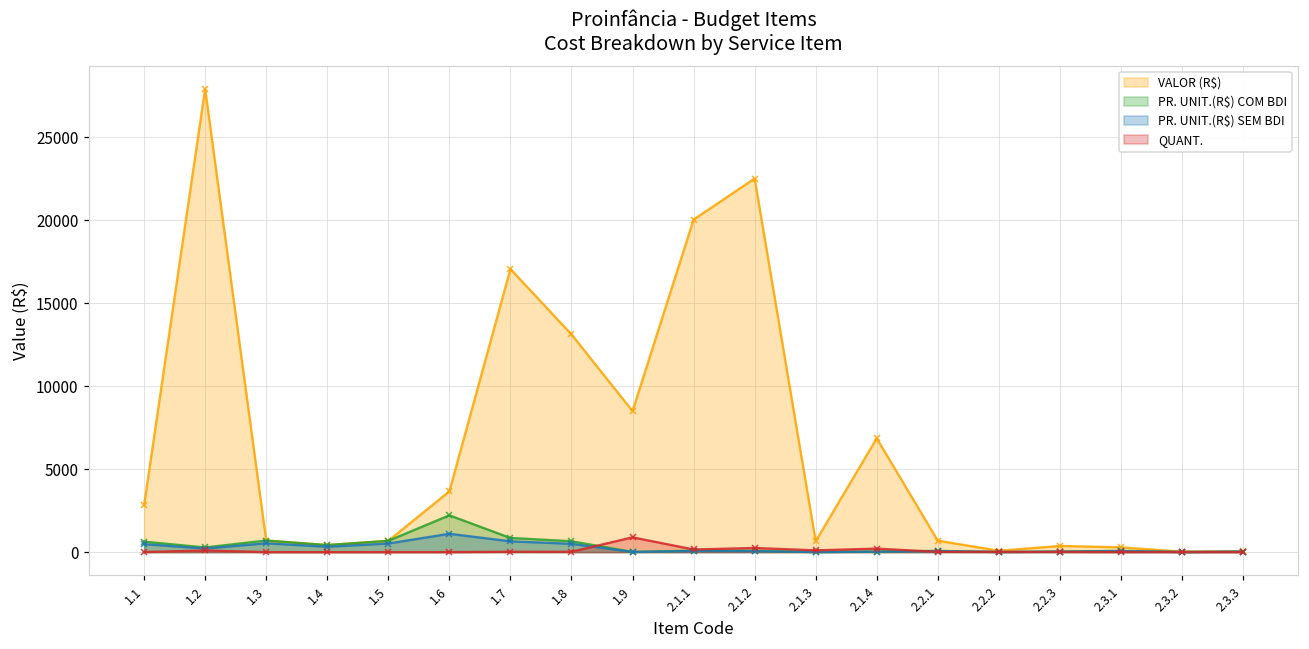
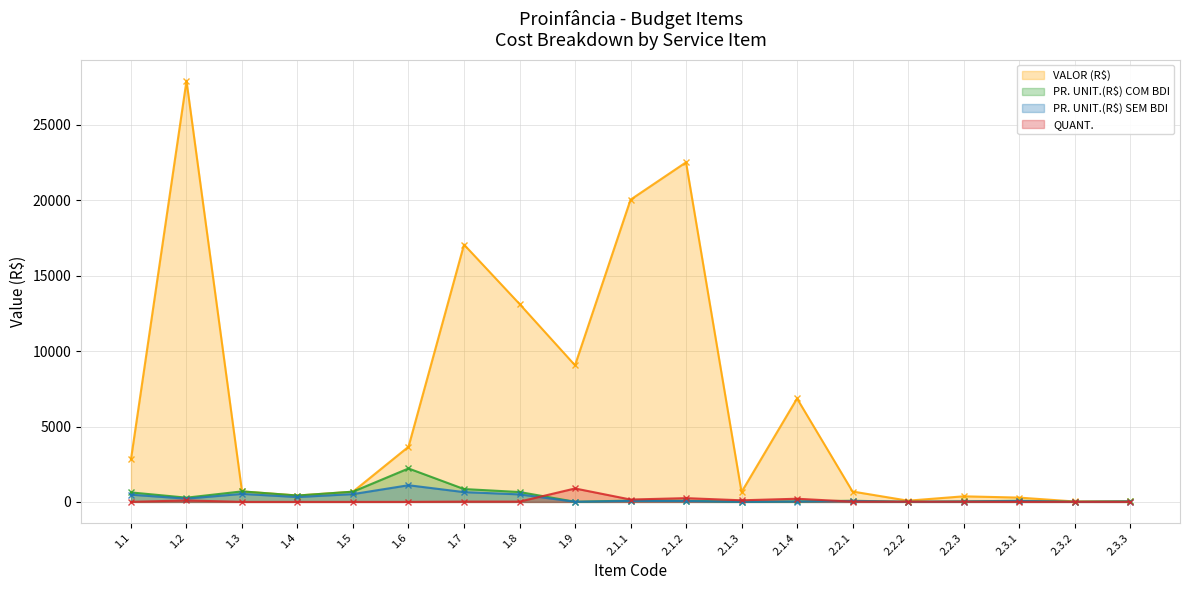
VALOR (R$), 1.9: 8500 -> 9100
